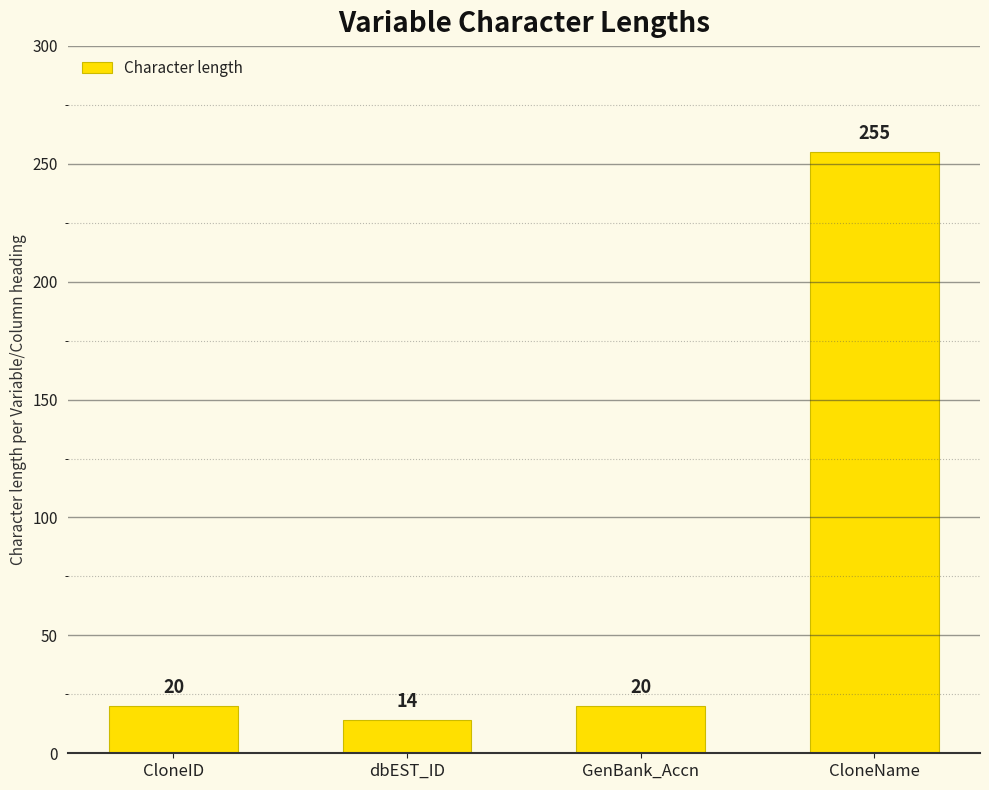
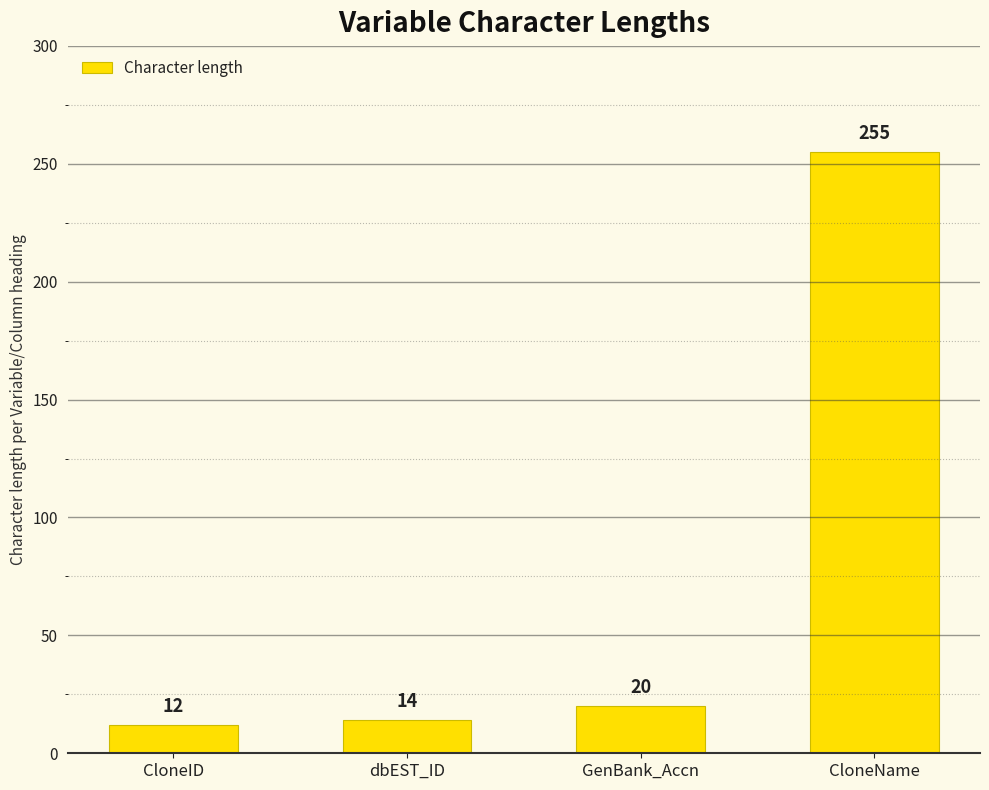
CloneID: 20 -> 12
